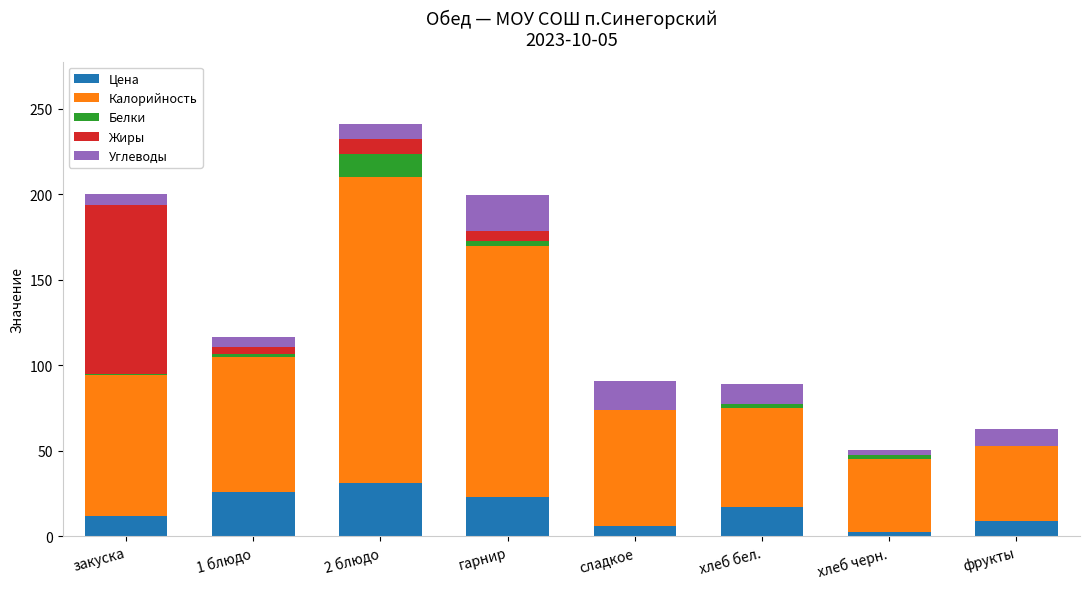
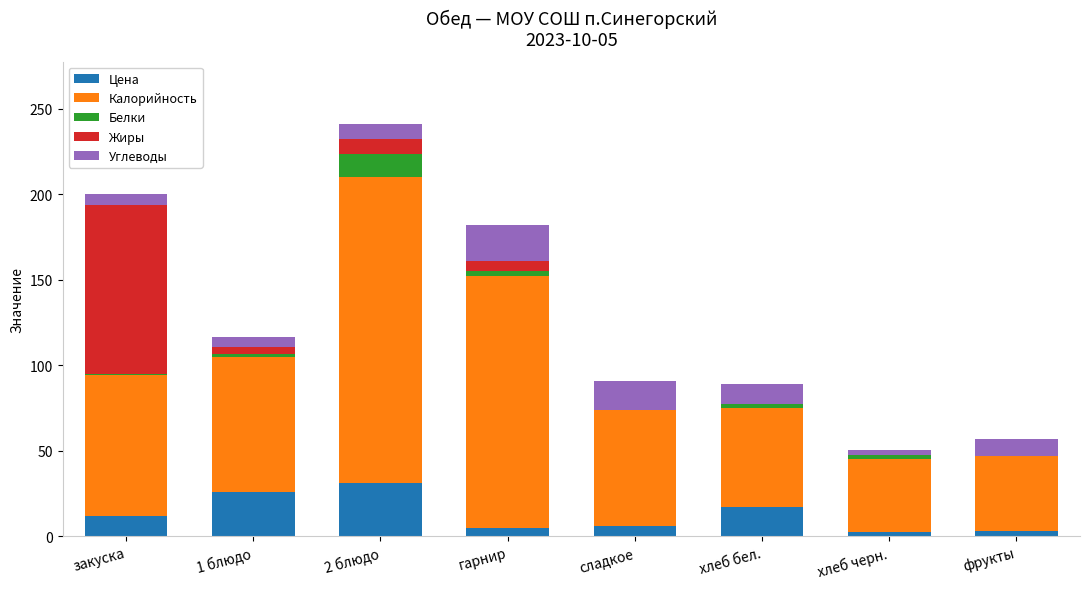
Цена, гарнир: 23 -> 5
Цена, фрукты: 9 -> 3
